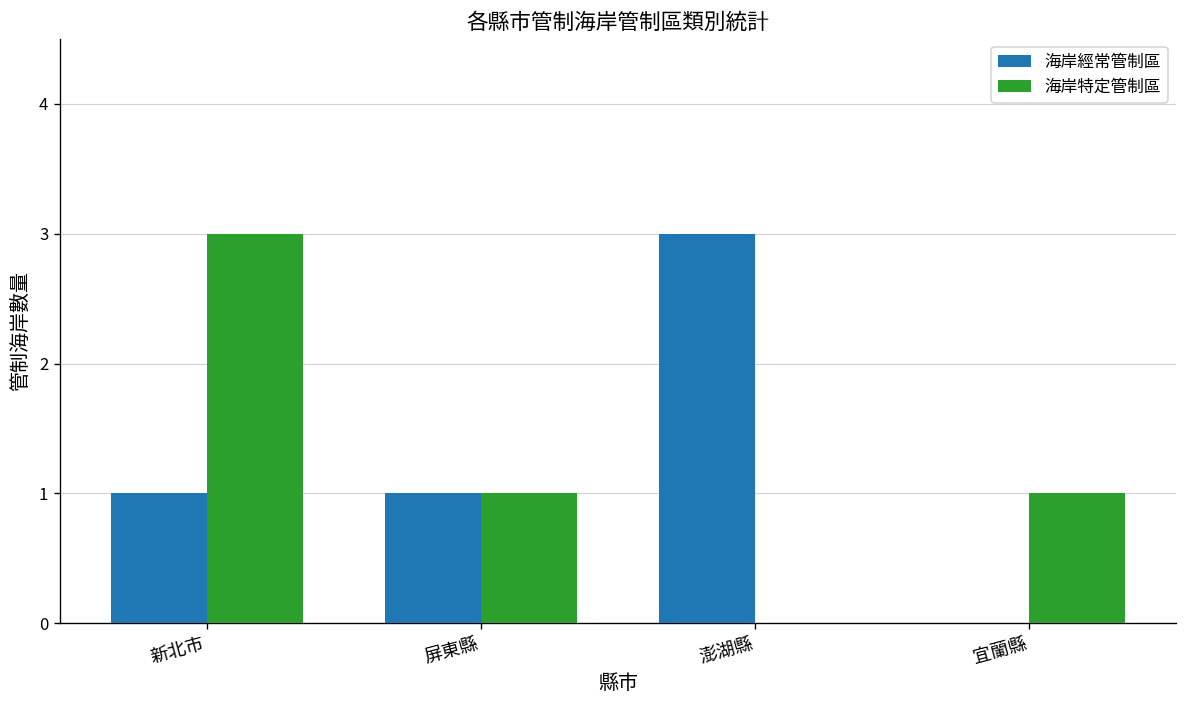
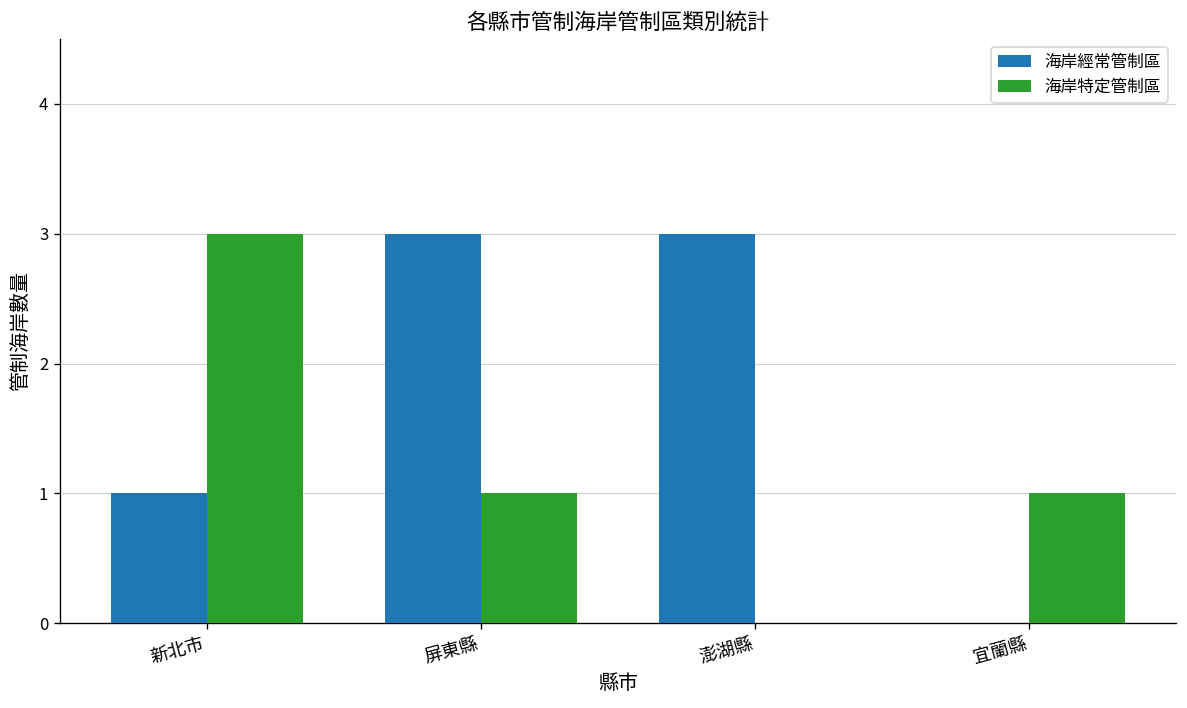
海岸經常管制區, 屏東縣: 1 -> 3
